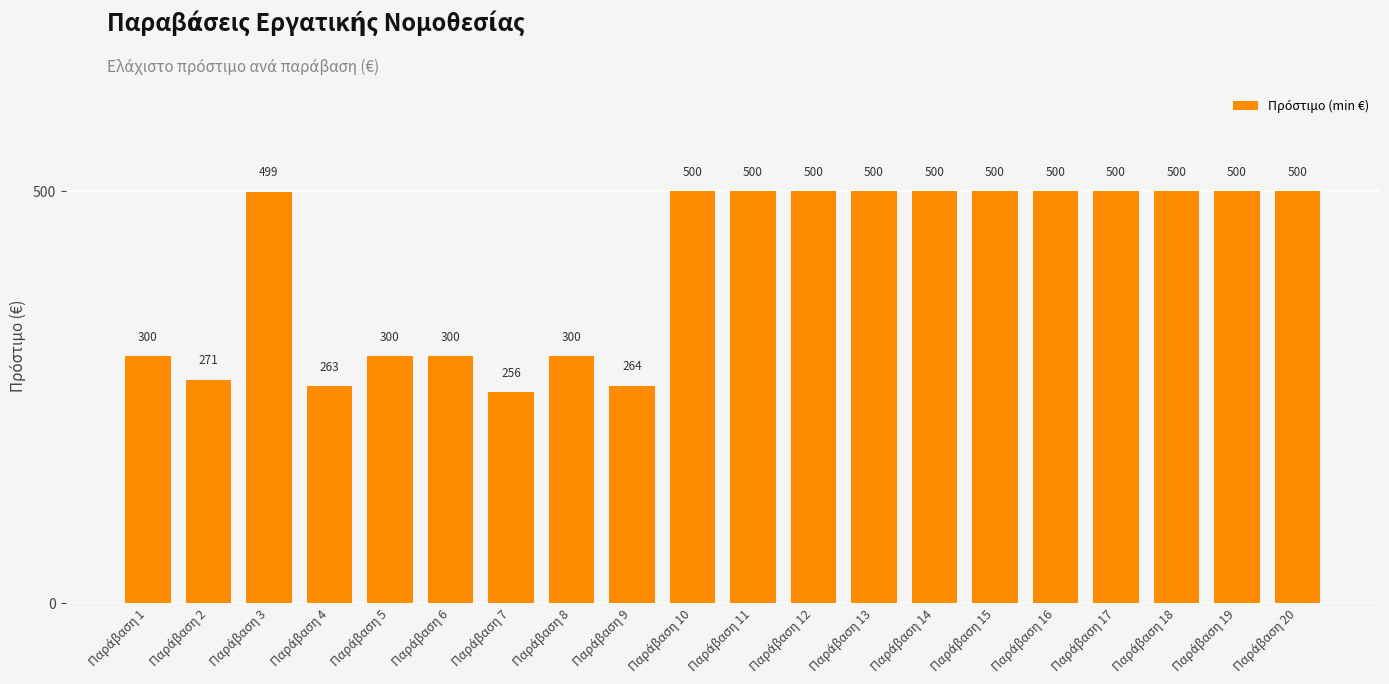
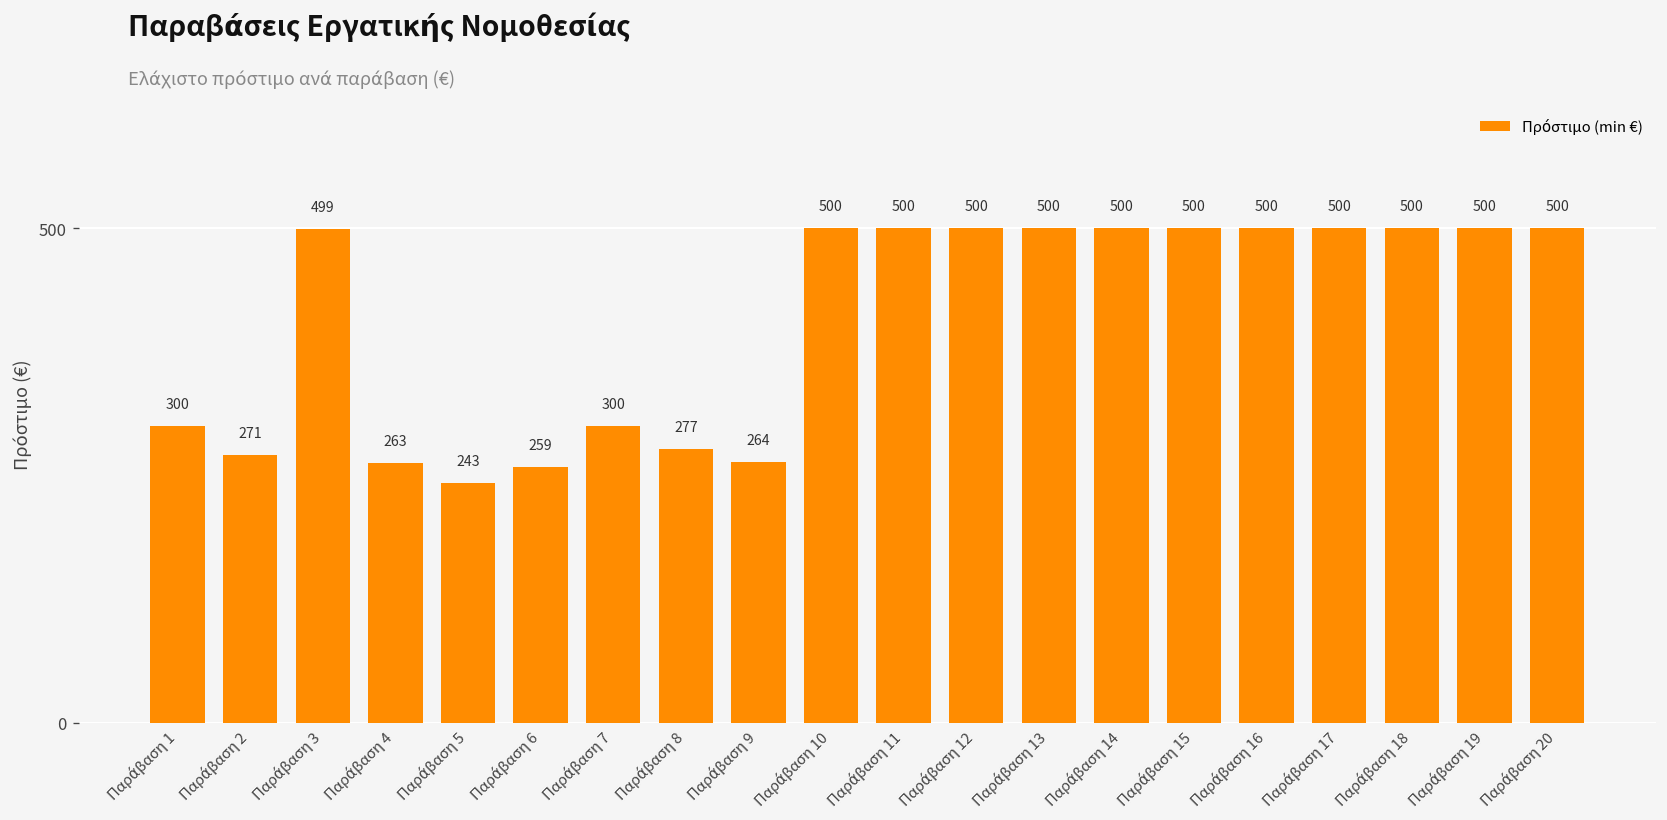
Παράβαση 5: 300 -> 243
Παράβαση 6: 300 -> 259
Παράβαση 7: 256 -> 300
Παράβαση 8: 300 -> 277
